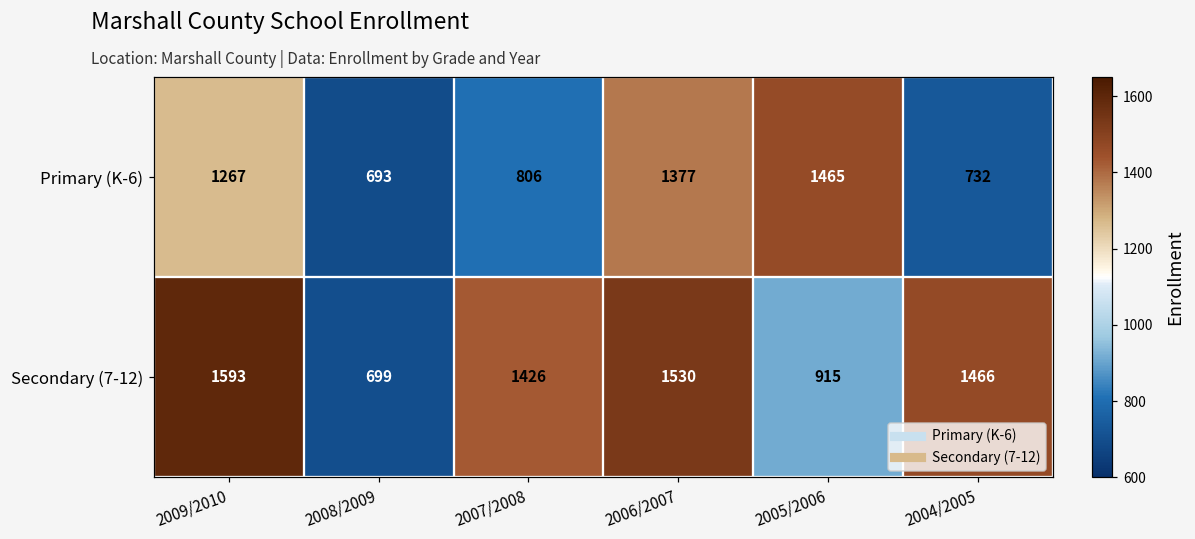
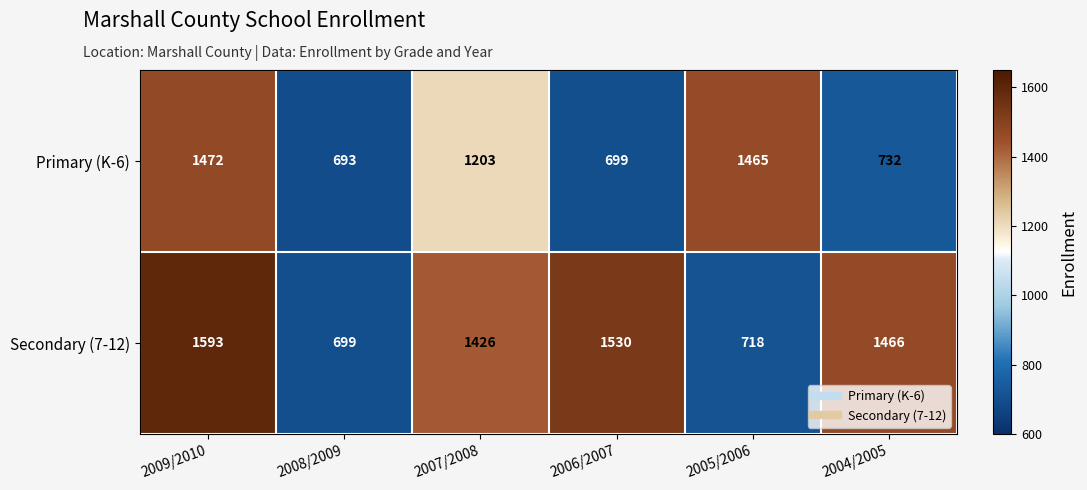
Primary (K-6), 2009/2010: 1267 -> 1472
Primary (K-6), 2007/2008: 806 -> 1203
Primary (K-6), 2006/2007: 1377 -> 699
Secondary (7-12), 2005/2006: 915 -> 718
